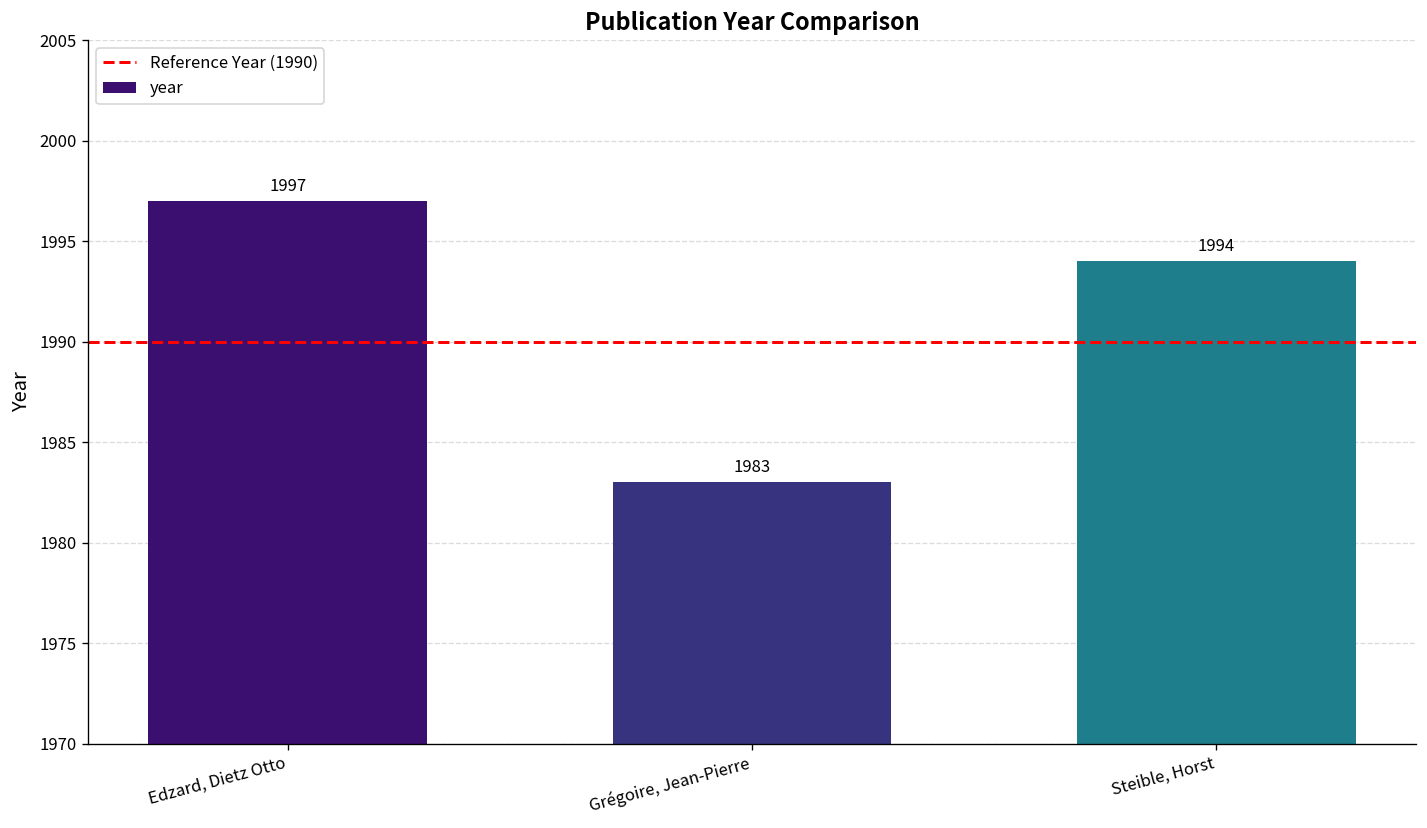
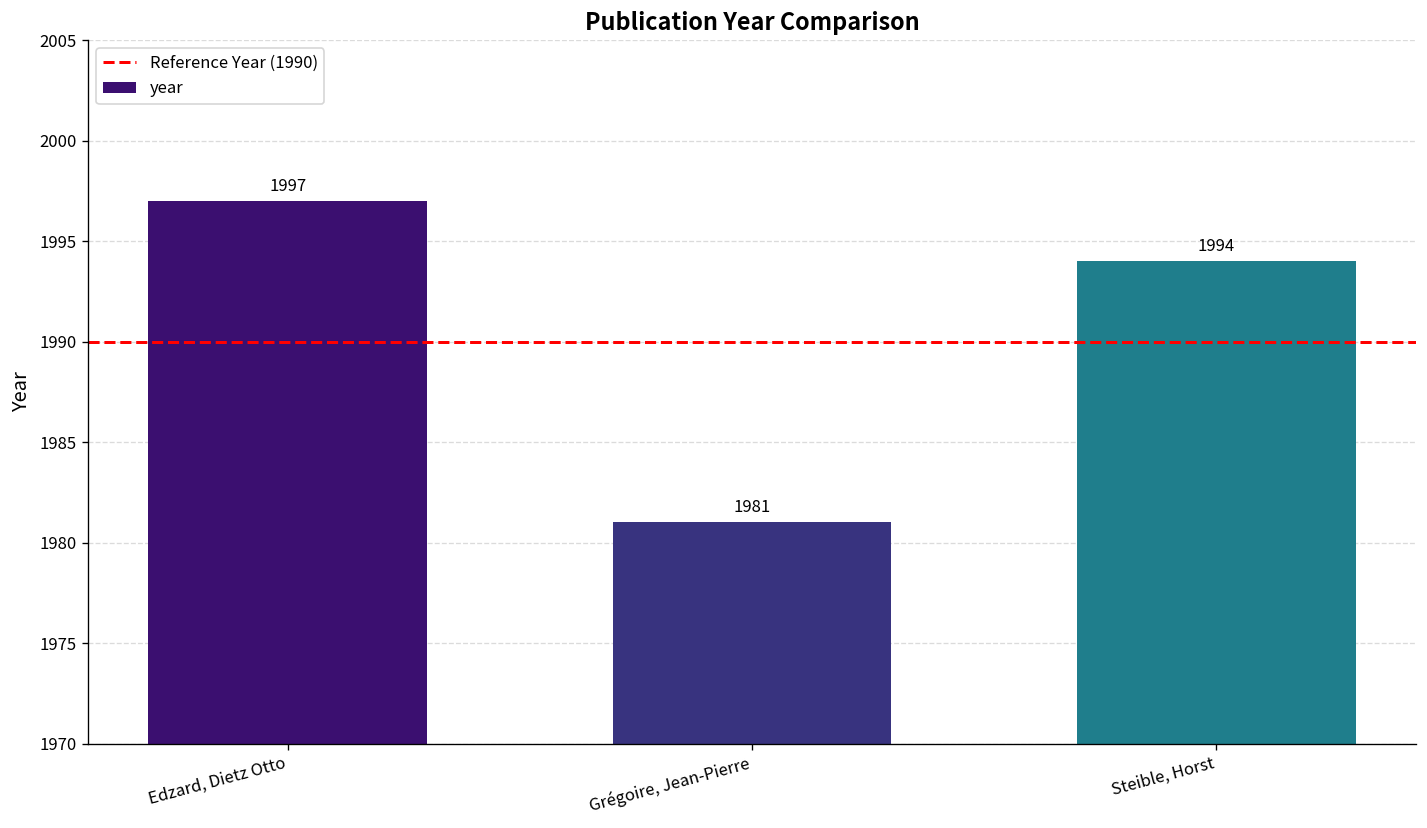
Grégoire, Jean-Pierre: 1983 -> 1981
